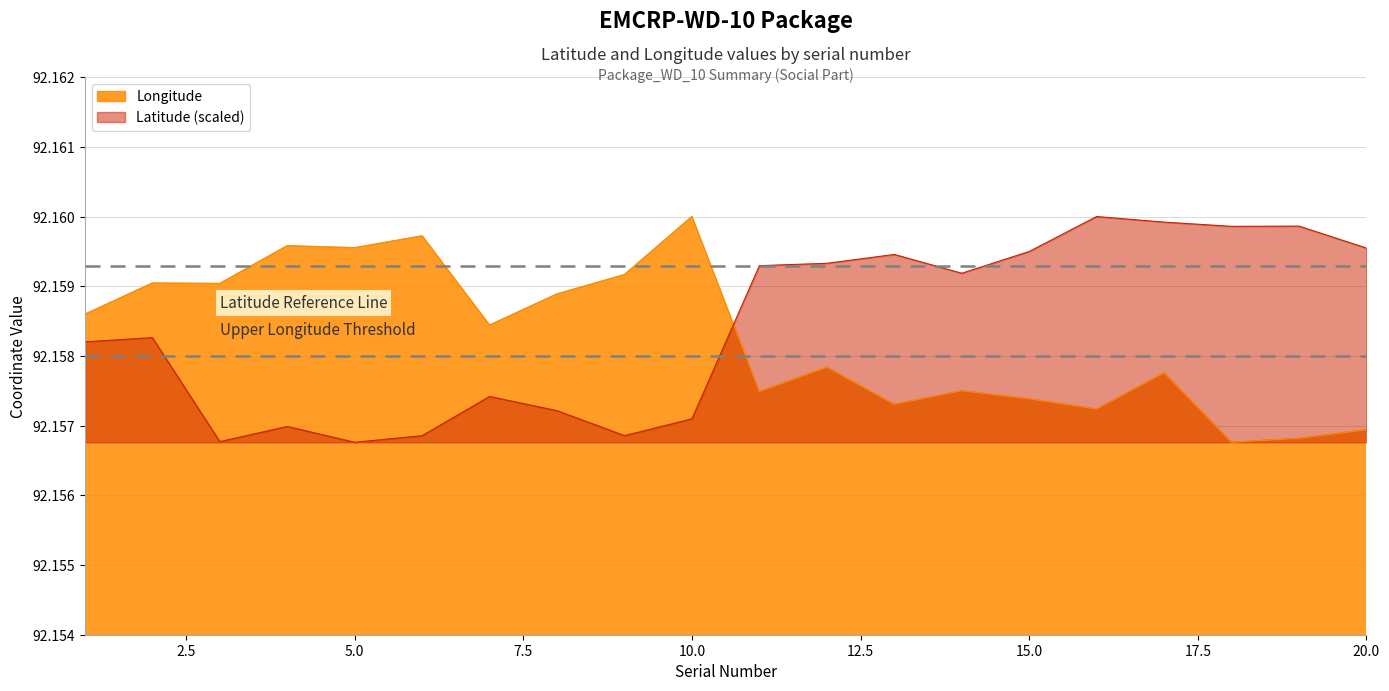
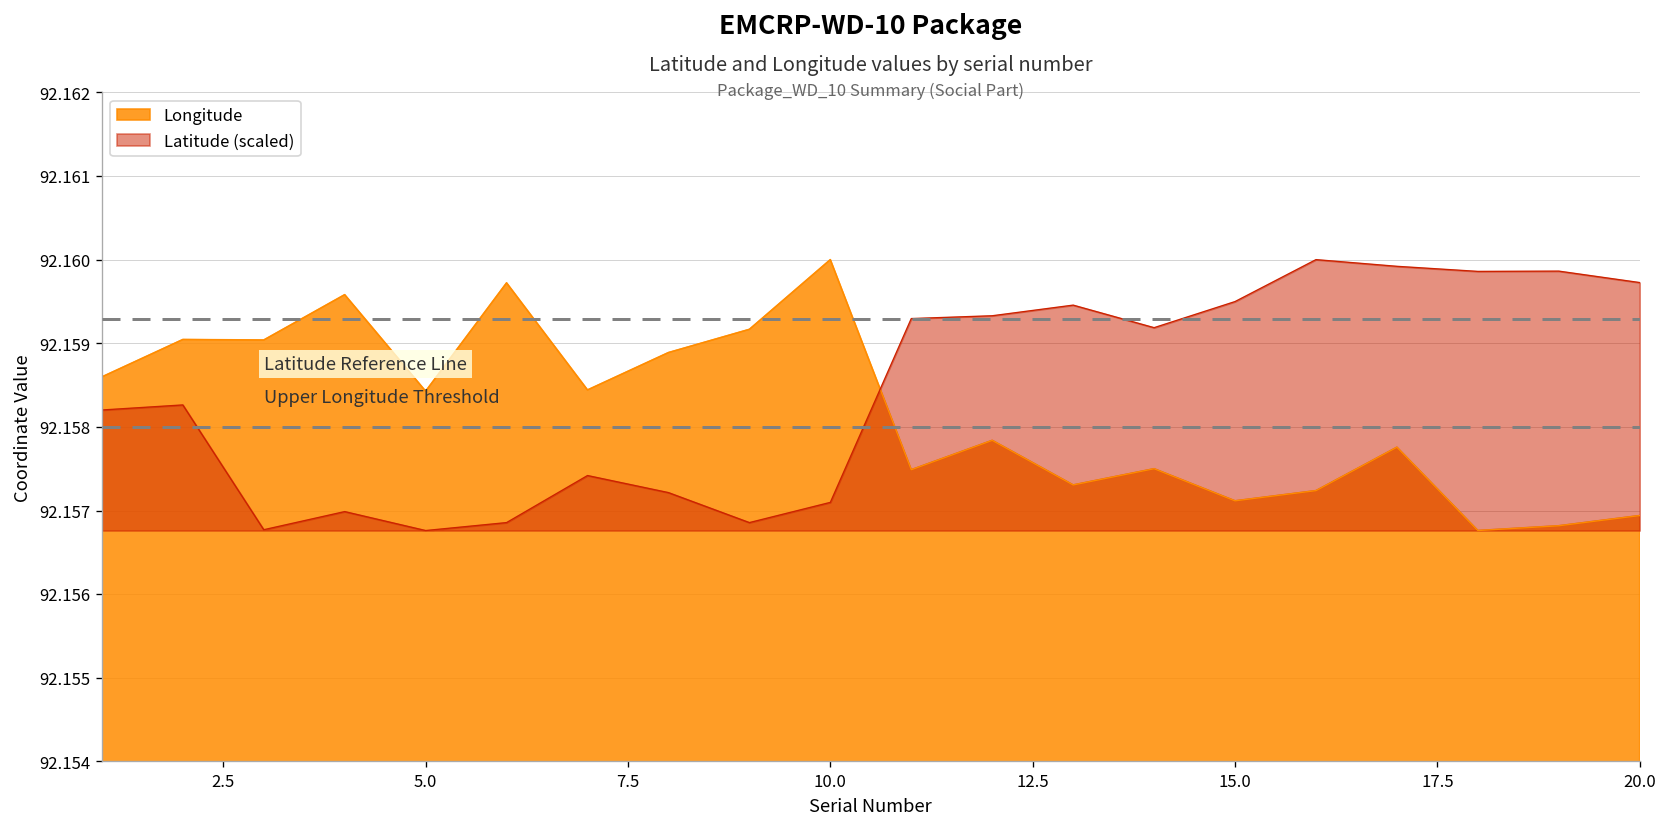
Longitude, 5.0: 92.1596 -> 92.1584
Longitude, 15.0: 92.1574 -> 92.1571
Latitude (scaled), 20.0: 92.1595 -> 92.1597
